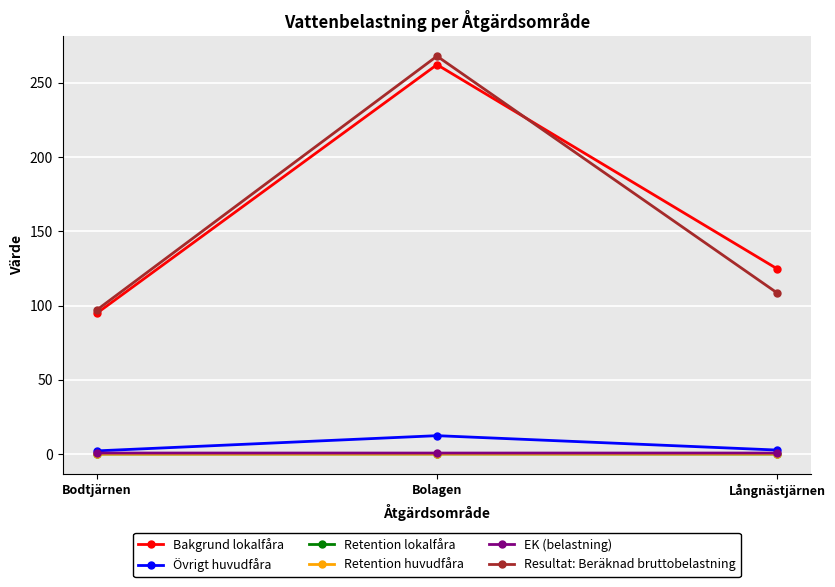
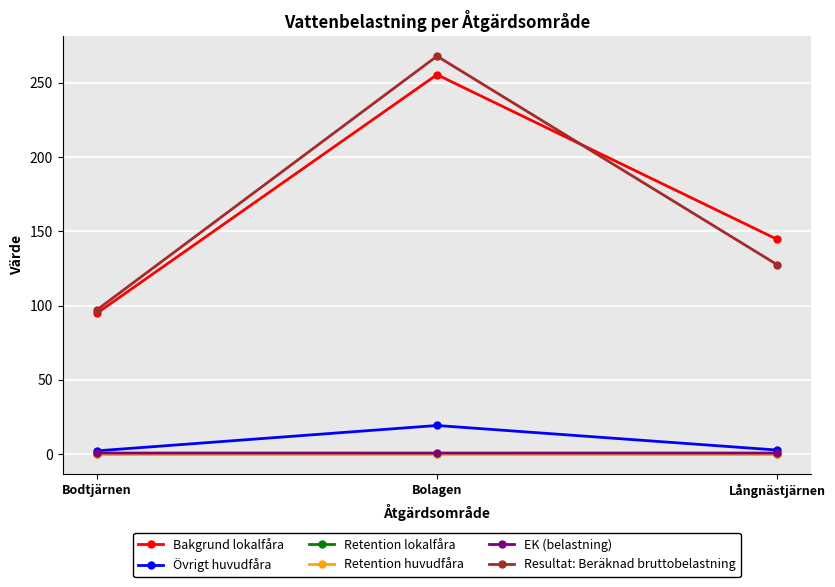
Bakgrund lokalfåra, Bolagen: 262 -> 255
Övrigt huvudfåra, Bolagen: 12 -> 19
Bakgrund lokalfåra, Långnästjärnen: 125 -> 145
Resultat: Beräknad bruttobelastning, Långnästjärnen: 108 -> 127
